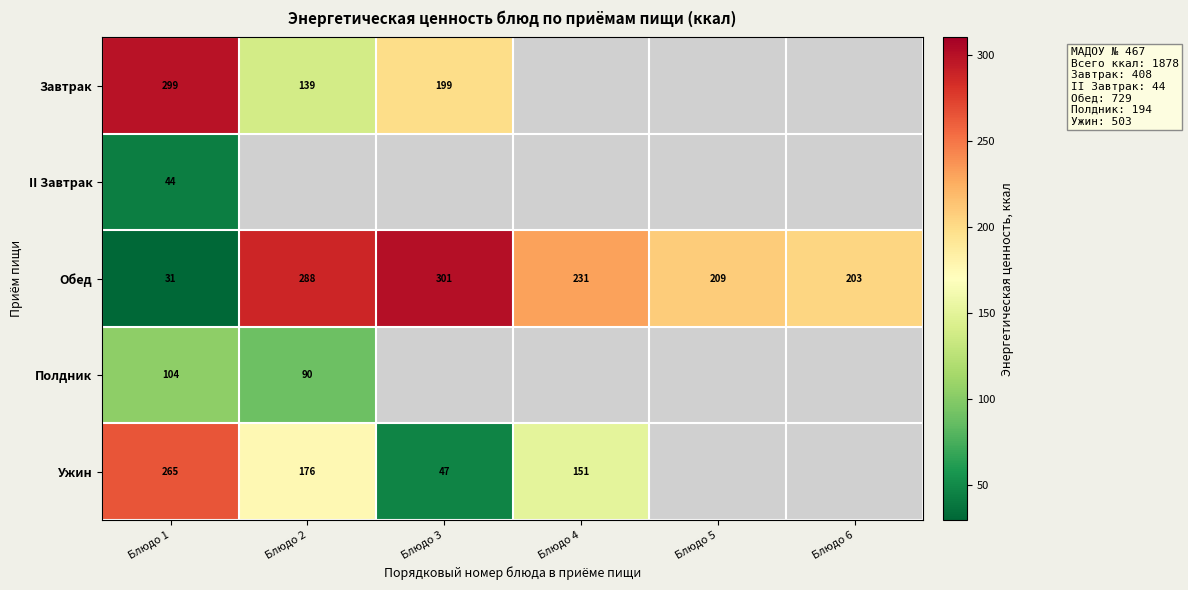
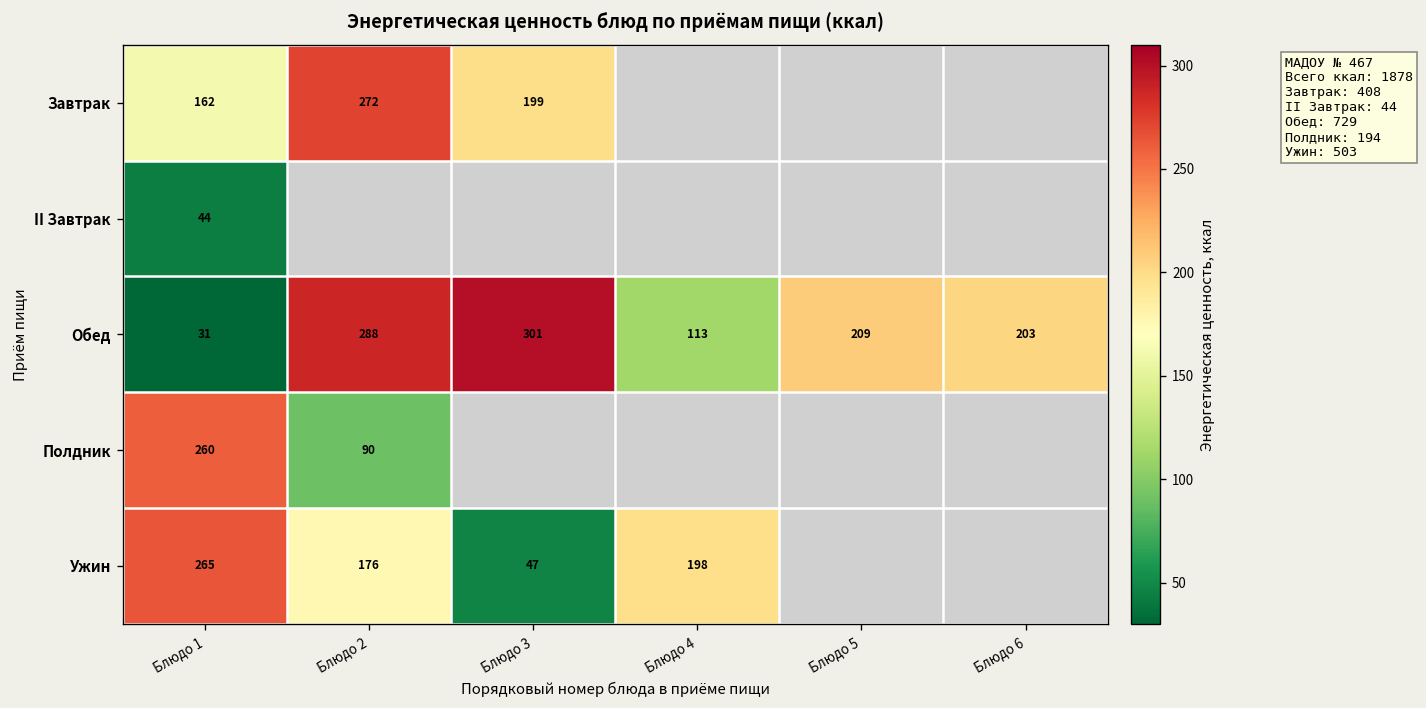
Завтрак, Блюдо 1: 299 -> 162
Завтрак, Блюдо 2: 139 -> 272
Обед, Блюдо 4: 231 -> 113
Полдник, Блюдо 1: 104 -> 260
Ужин, Блюдо 4: 151 -> 198
